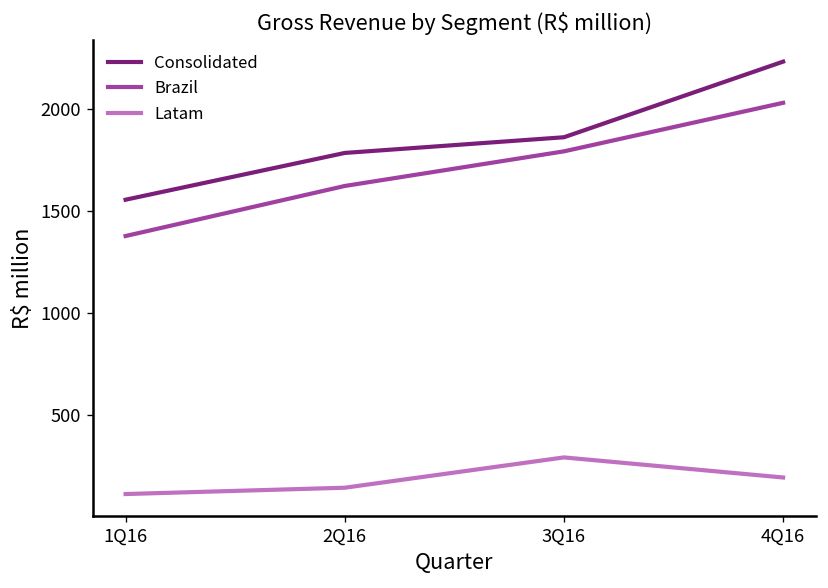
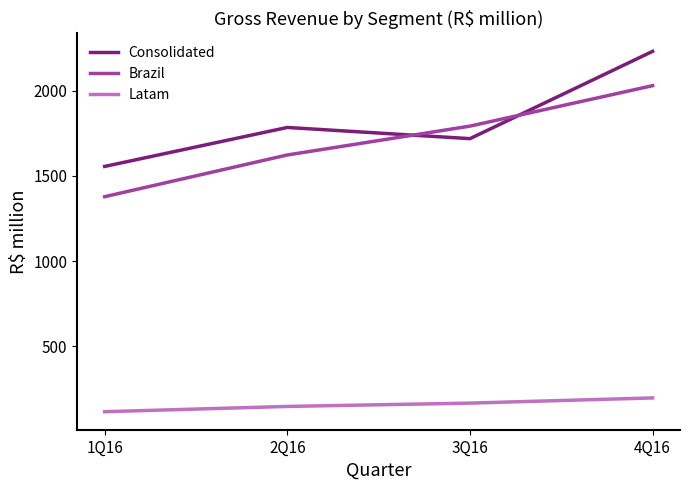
Consolidated, 3Q16: 1860 -> 1720
Latam, 3Q16: 290 -> 160
